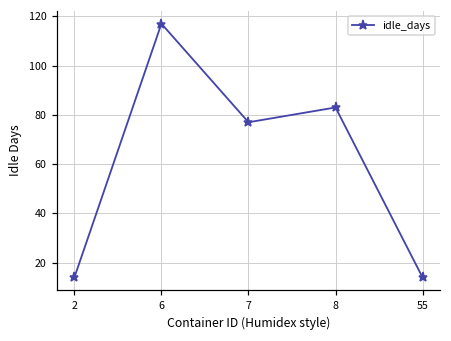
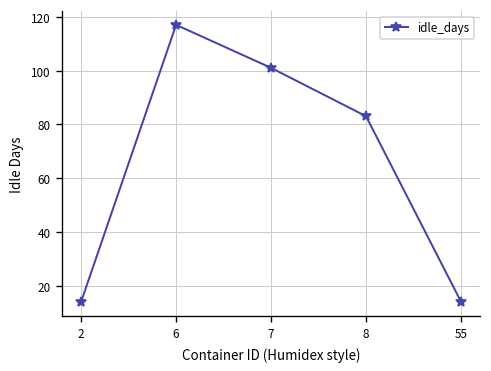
7: 77 -> 101
